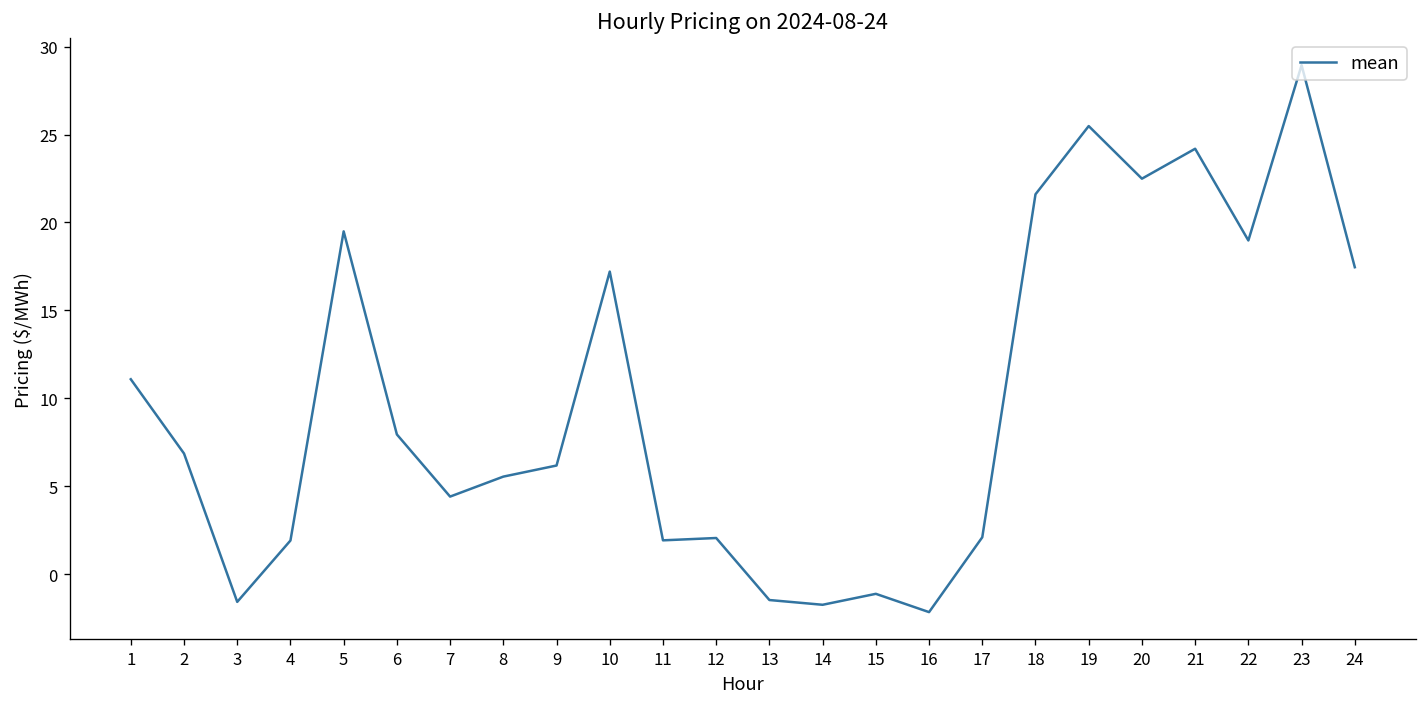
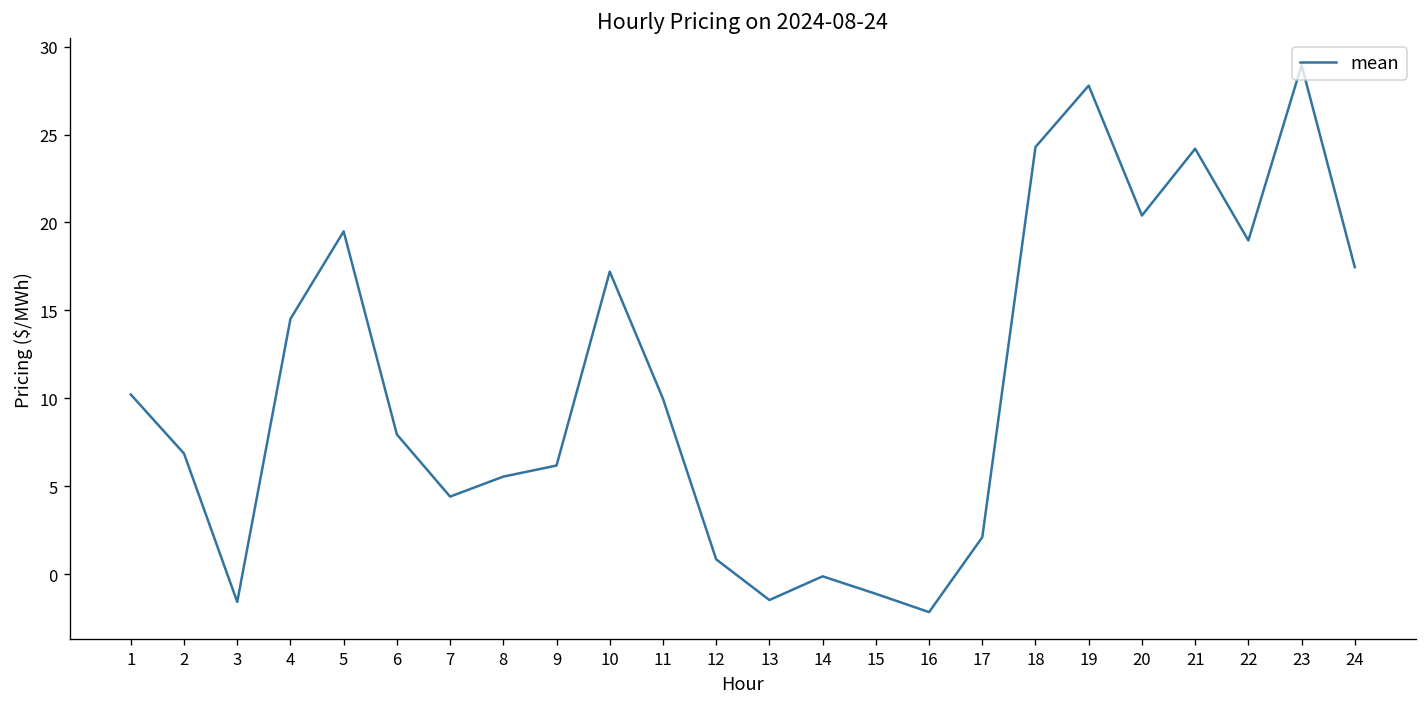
1: 11.1 -> 10.2
4: 1.9 -> 14.5
11: 1.9 -> 10.0
12: 2.0 -> 0.8
14: -1.8 -> -0.1
18: 21.6 -> 24.3
19: 25.5 -> 27.8
20: 22.5 -> 20.4
